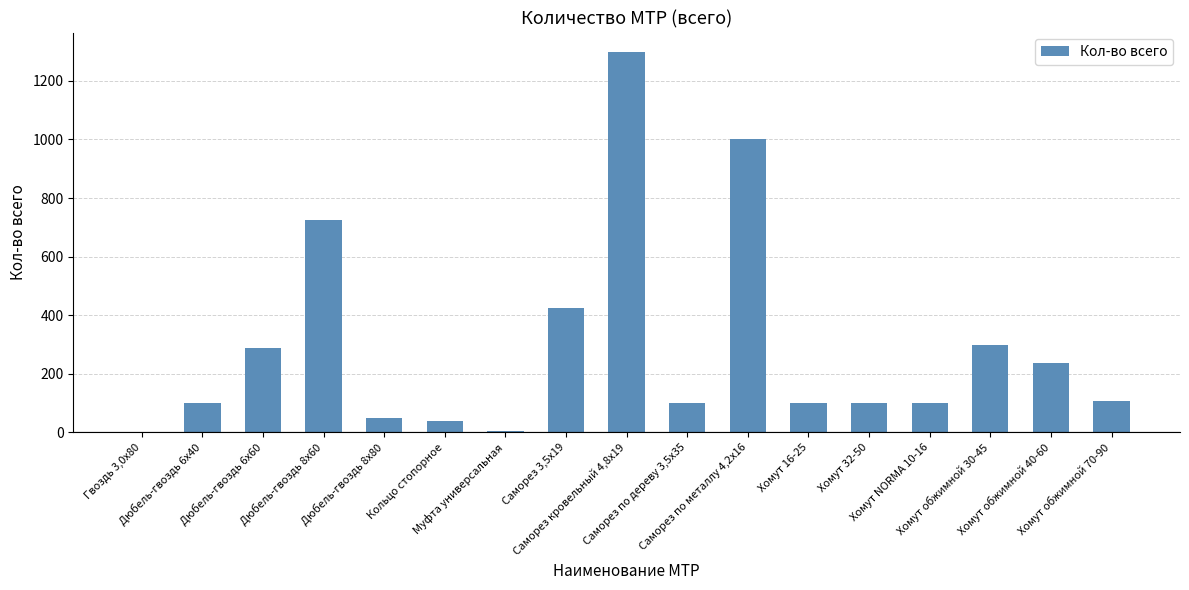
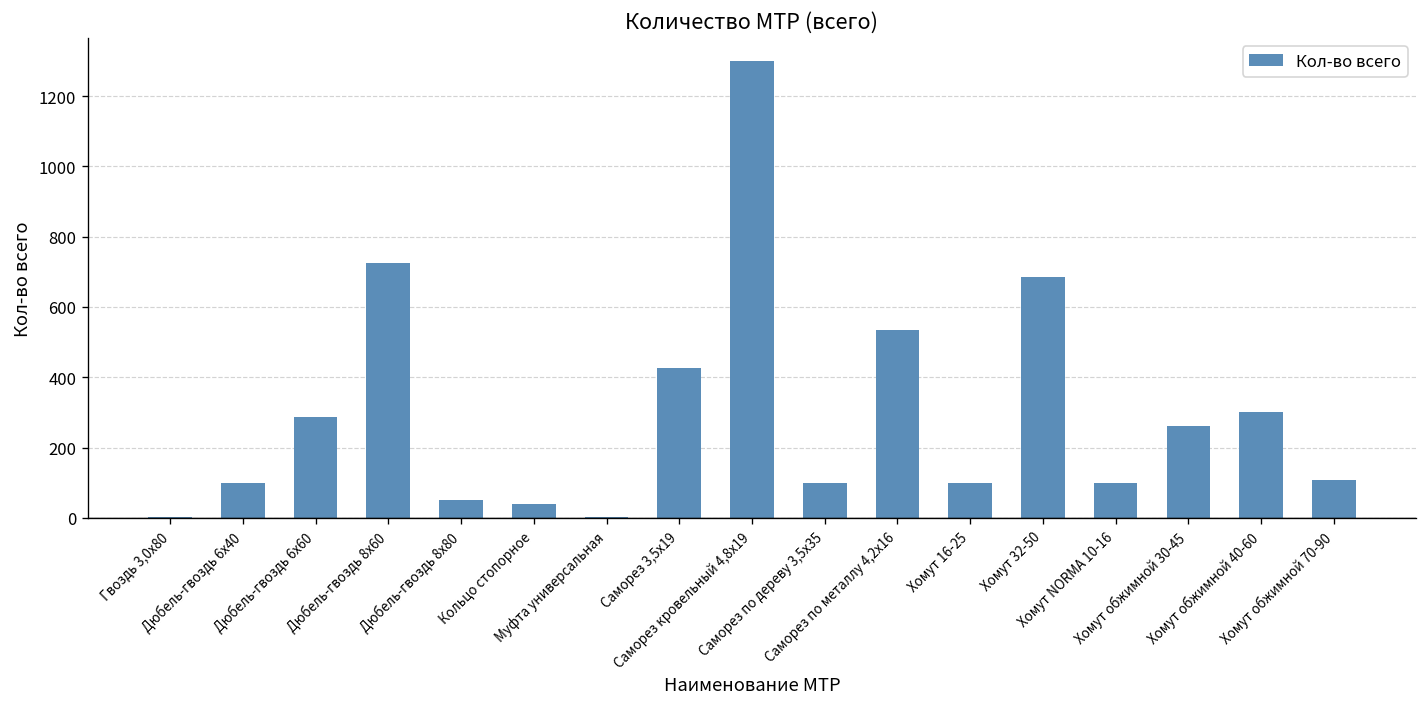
Саморез по металлу 4,2х16: 1000 -> 530
Хомут 32-50: 100 -> 690
Хомут обжимной 30-45: 300 -> 260
Хомут обжимной 40-60: 240 -> 300
